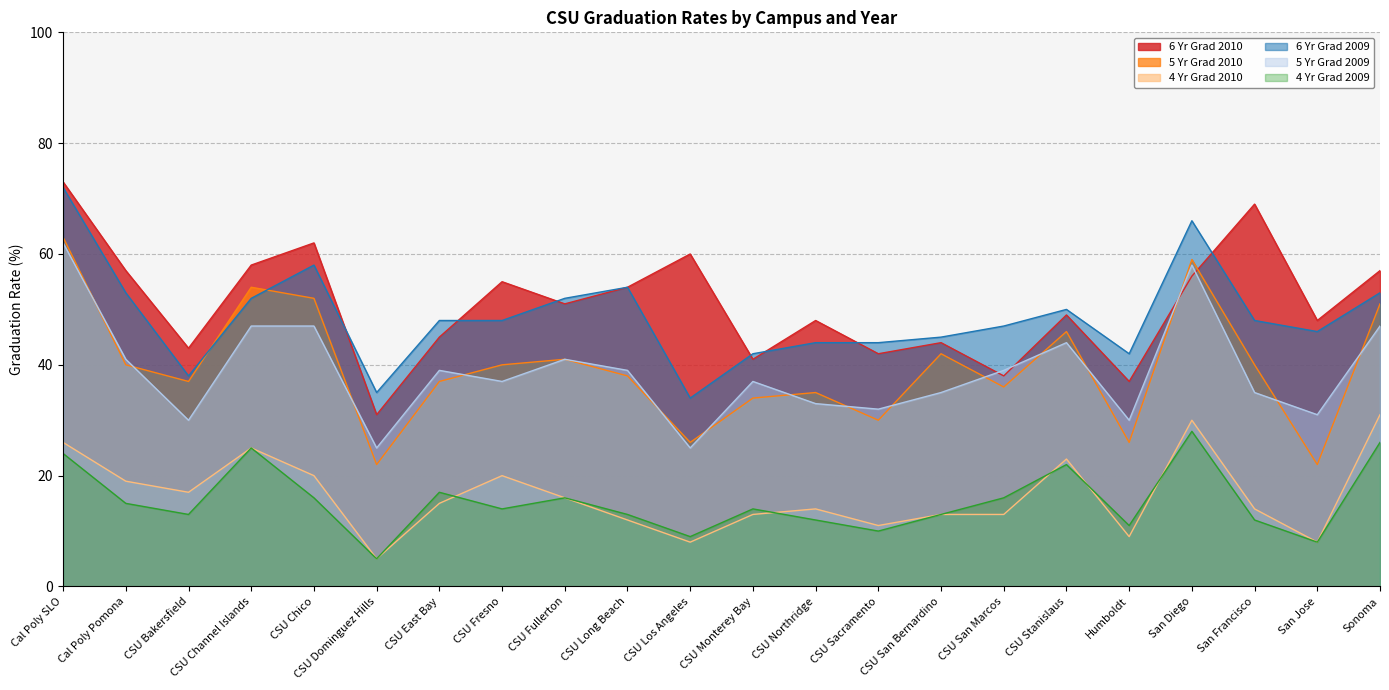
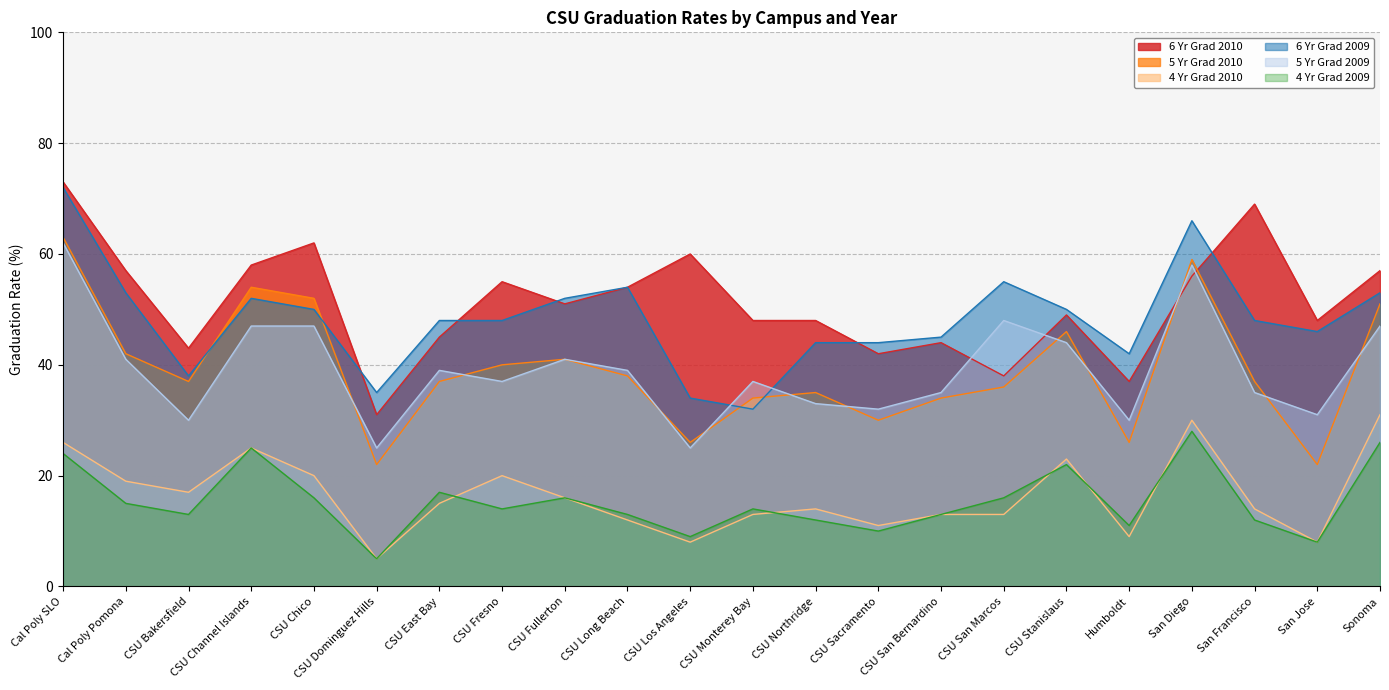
5 Yr Grad 2010, Cal Poly Pomona: 40 -> 42
6 Yr Grad 2009, CSU Chico: 58 -> 50
6 Yr Grad 2010, CSU Monterey Bay: 41 -> 48
6 Yr Grad 2009, CSU Monterey Bay: 42 -> 32
5 Yr Grad 2010, CSU San Bernardino: 42 -> 34
6 Yr Grad 2009, CSU San Marcos: 47 -> 55
5 Yr Grad 2009, CSU San Marcos: 39 -> 48
5 Yr Grad 2010, San Francisco: 40 -> 37
